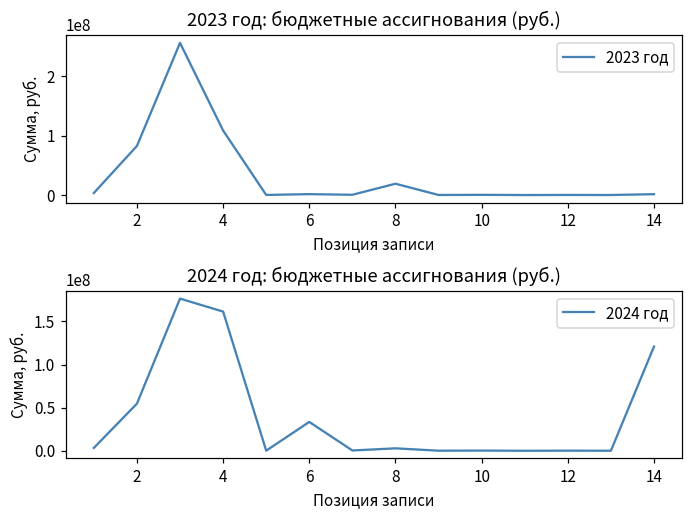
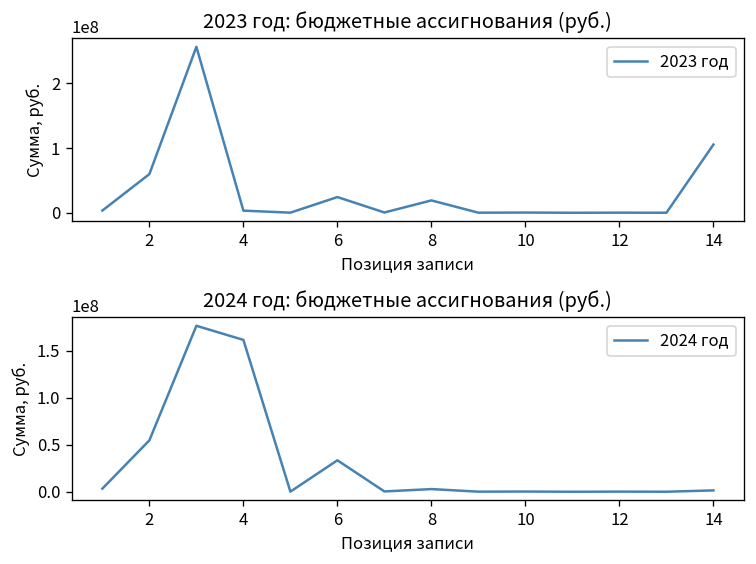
2023 год: бюджетные ассигнования (руб.), 2: 80000000 -> 60000000
2023 год: бюджетные ассигнования (руб.), 4: 110000000 -> 0
2023 год: бюджетные ассигнования (руб.), 6: 0 -> 20000000
2023 год: бюджетные ассигнования (руб.), 14: 0 -> 110000000
2024 год: бюджетные ассигнования (руб.), 14: 120000000 -> 0
